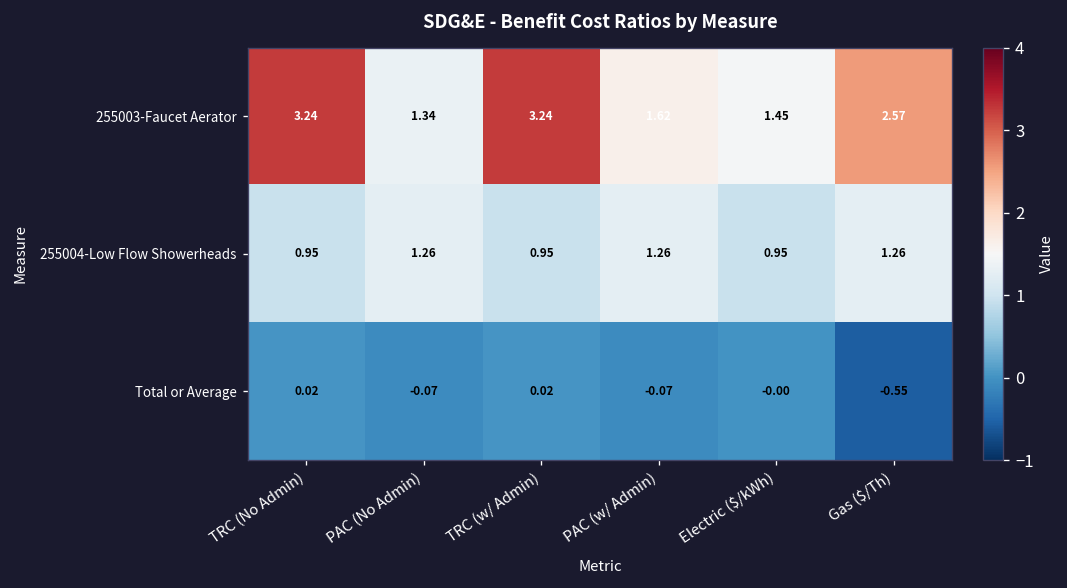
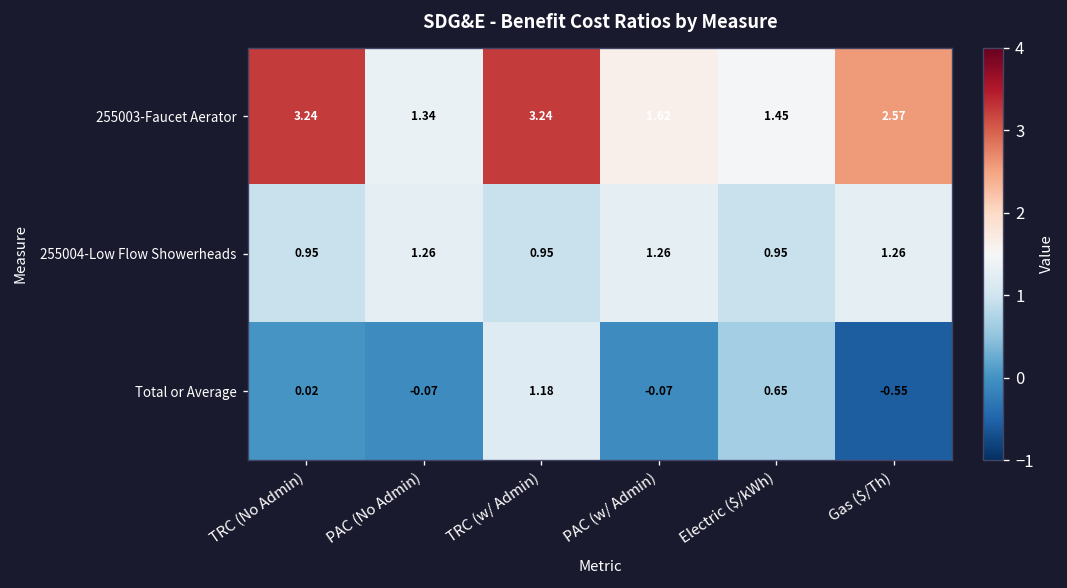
Total or Average, TRC (w/ Admin): 0.02 -> 1.18
Total or Average, Electric ($/kWh): -0.00 -> 0.65
